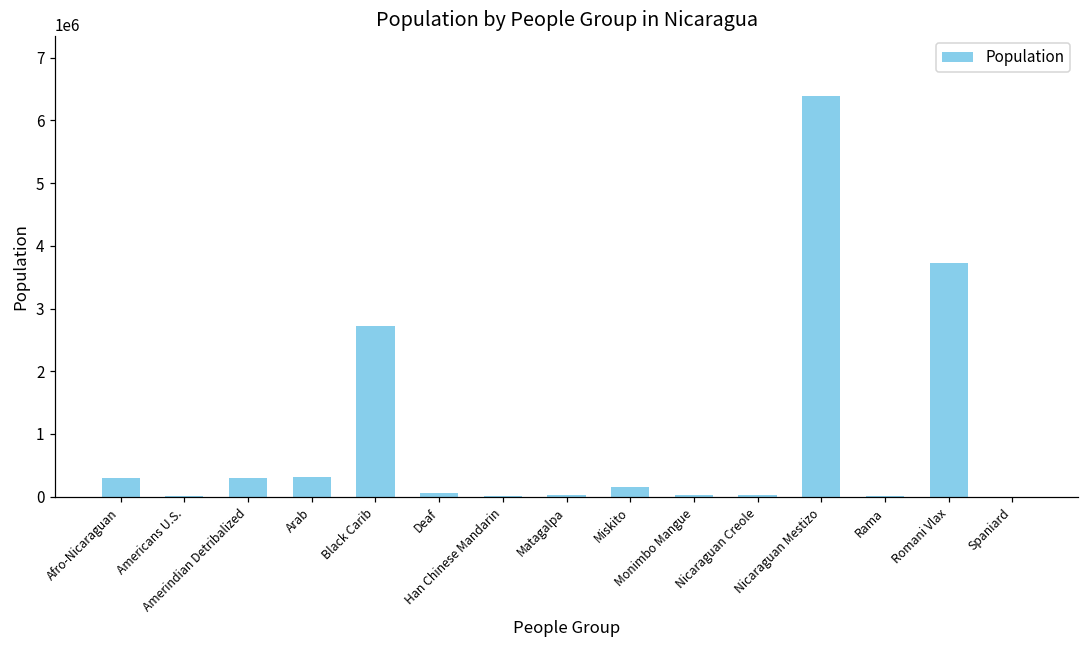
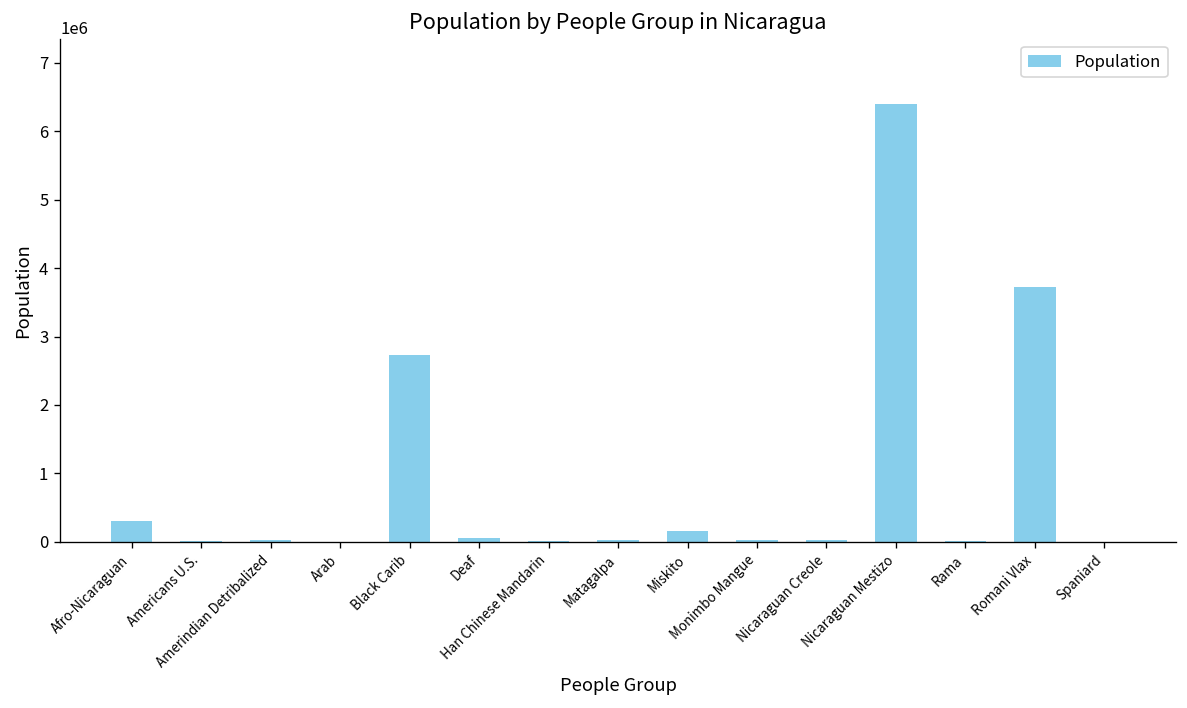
Amerindian Detribalized: 300000 -> 0
Arab: 300000 -> 0
